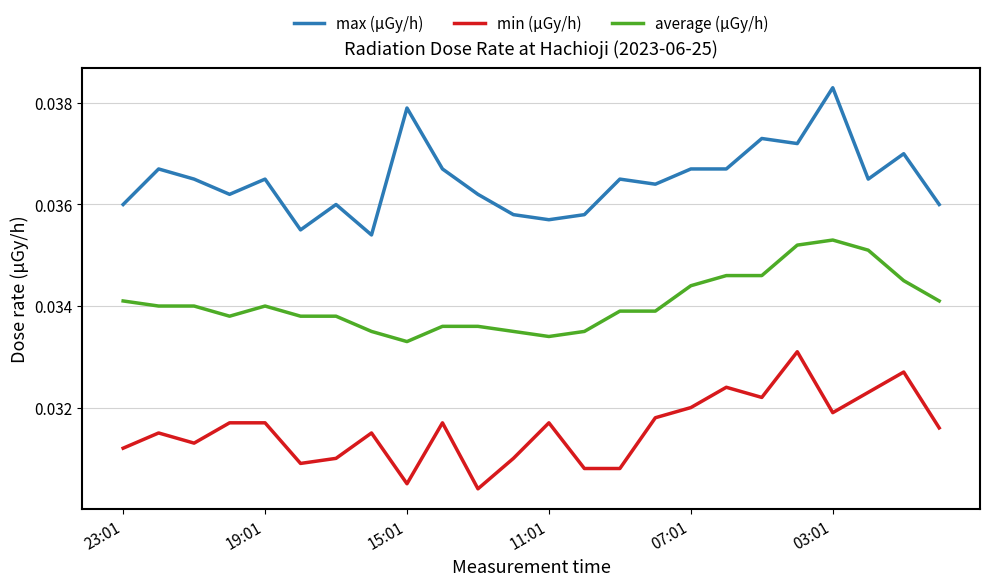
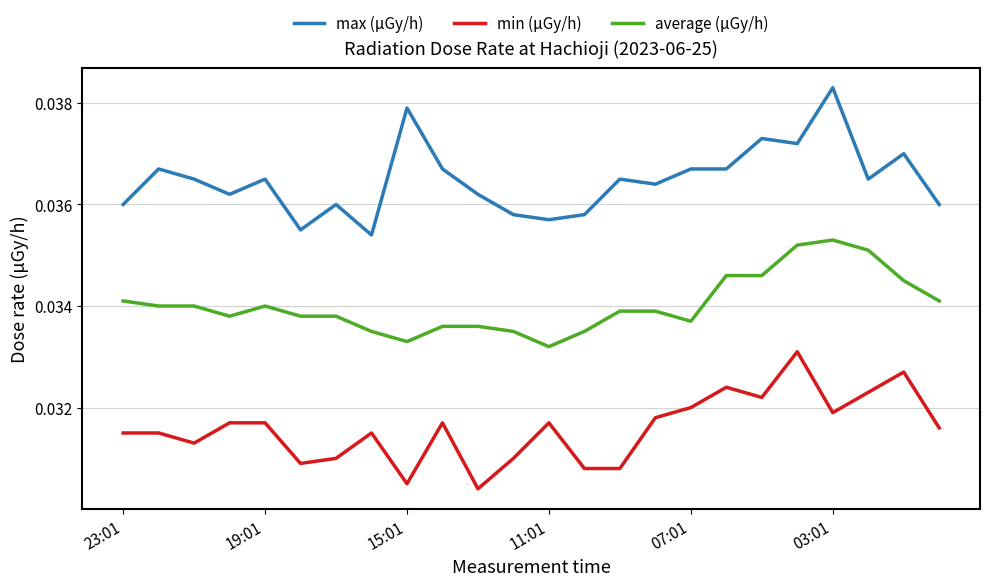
min (μGy/h), 23:01: 0.0312 -> 0.0315
average (μGy/h), 11:01: 0.0334 -> 0.0332
average (μGy/h), 07:01: 0.0344 -> 0.0337
